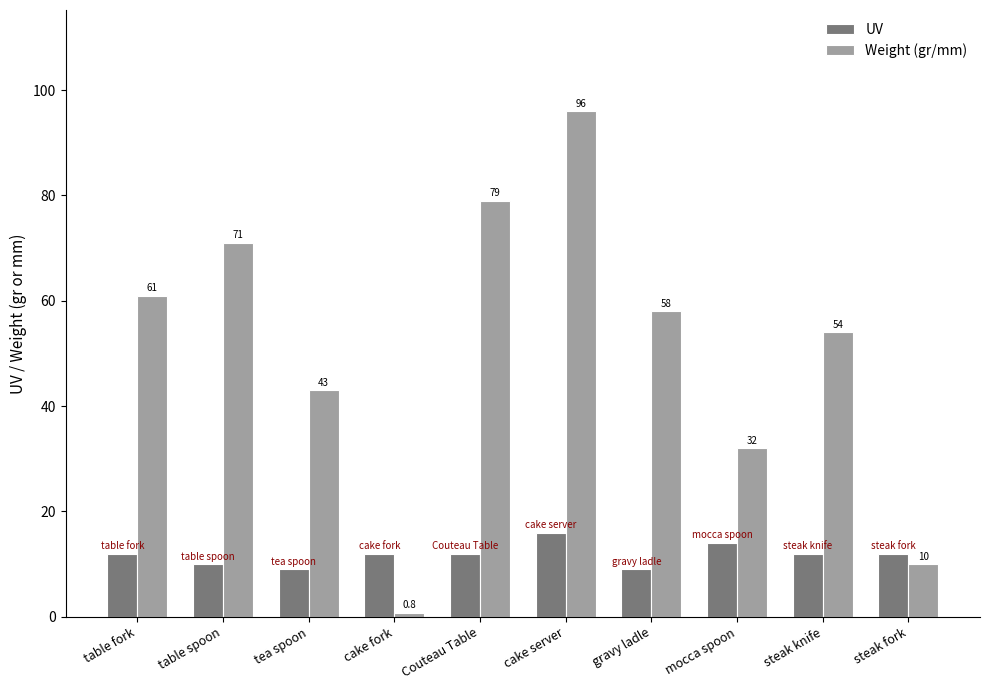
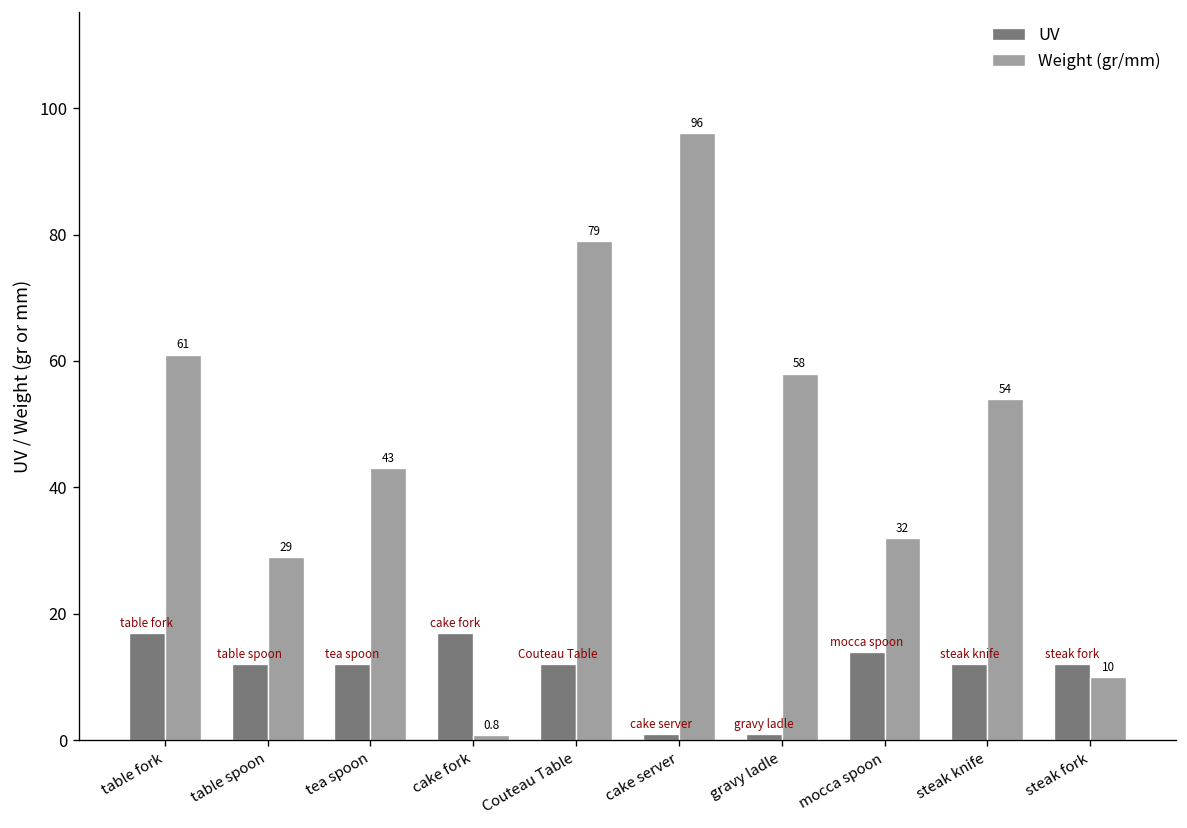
UV, table fork: 12 -> 17
UV, table spoon: 10 -> 12
Weight (gr/mm), table spoon: 71 -> 29
UV, tea spoon: 9 -> 12
UV, cake fork: 12 -> 17
UV, cake server: 16 -> 1
UV, gravy ladle: 9 -> 1
